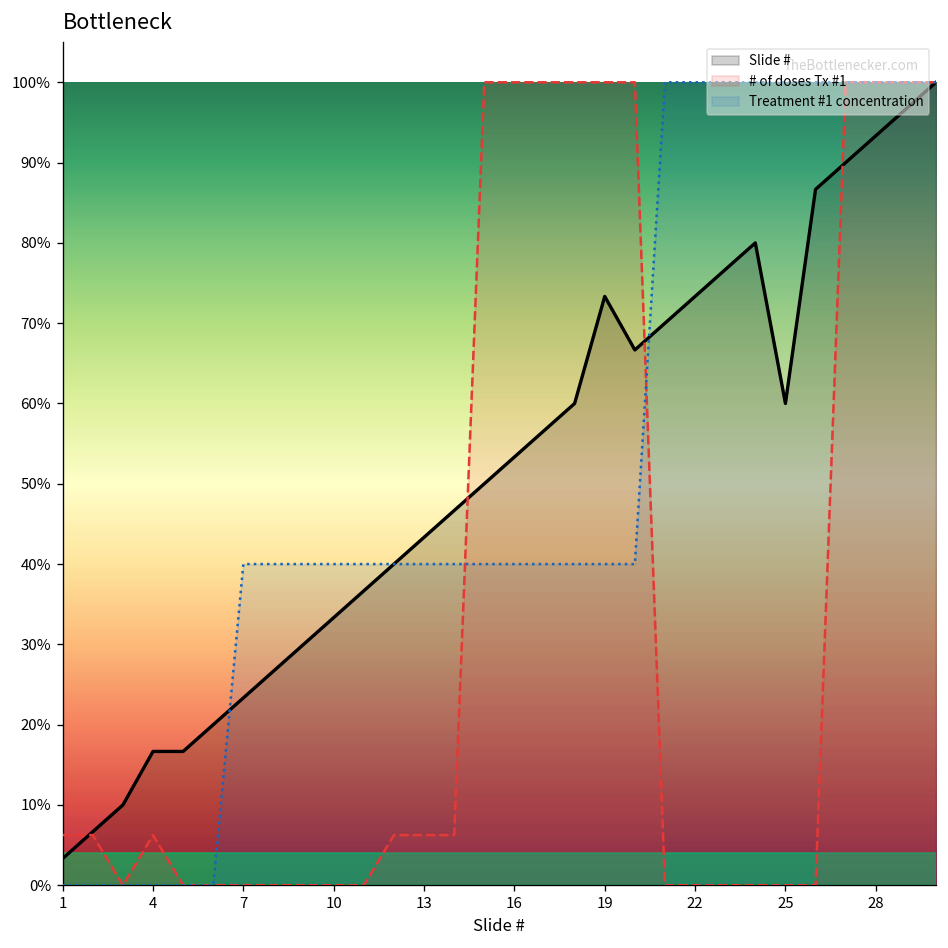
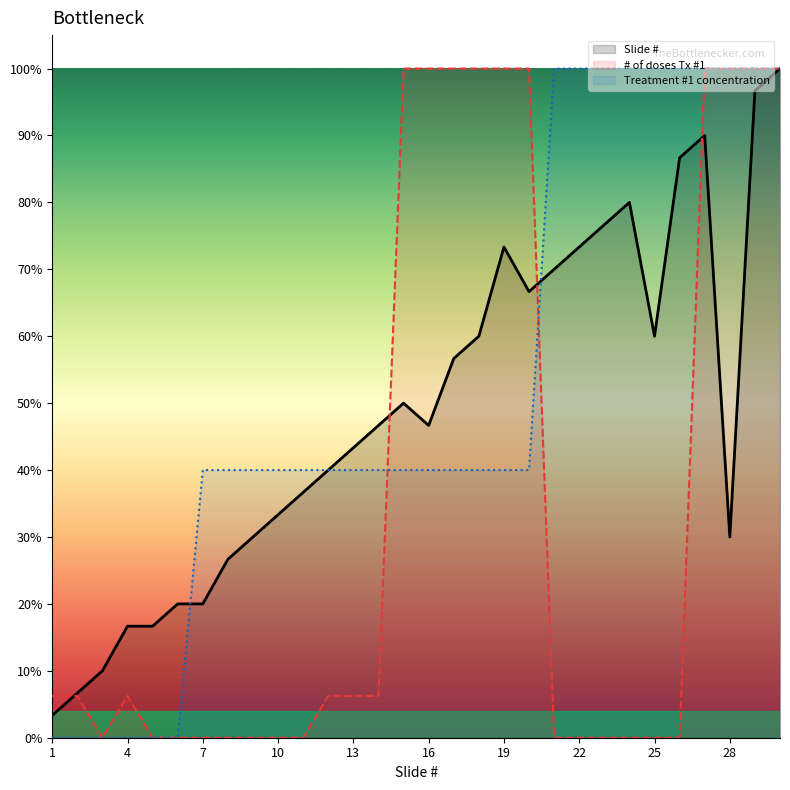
Slide #, 7: 23% -> 20%
Slide #, 16: 53% -> 47%
Slide #, 28: 93% -> 30%
